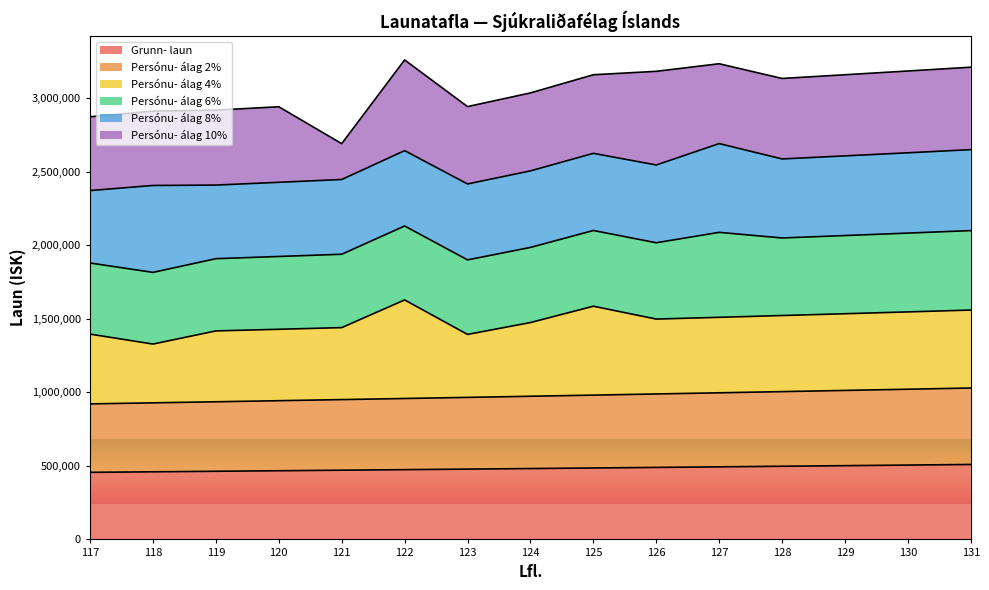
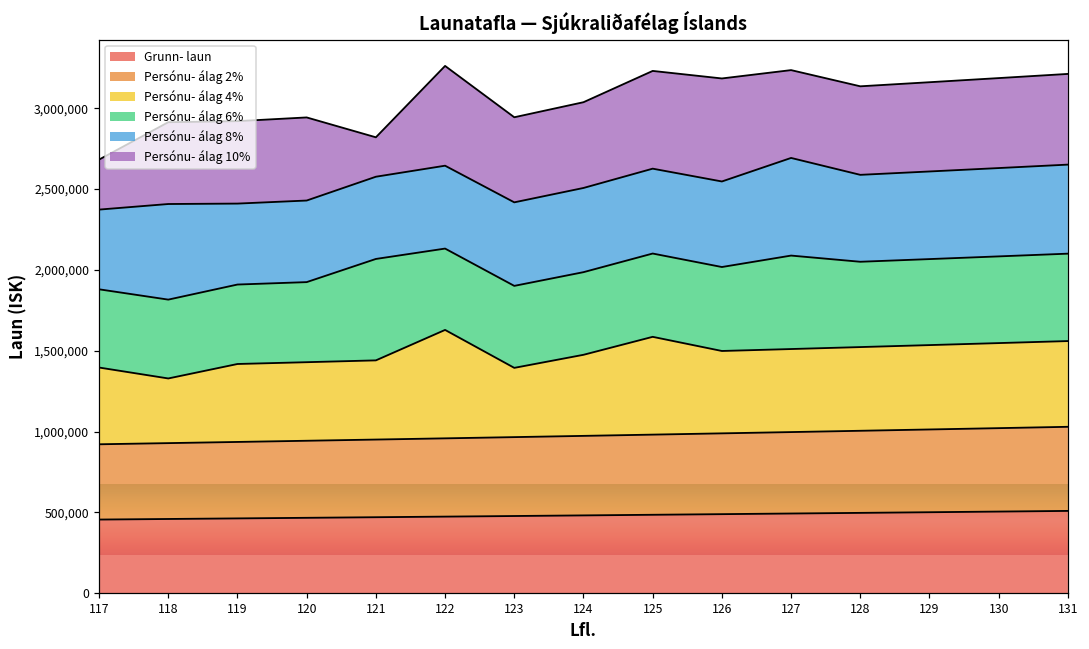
Persónu- álag 10%, 117: 500,000 -> 310,000
Persónu- álag 6%, 121: 500,000 -> 630,000
Persónu- álag 10%, 125: 530,000 -> 600,000
